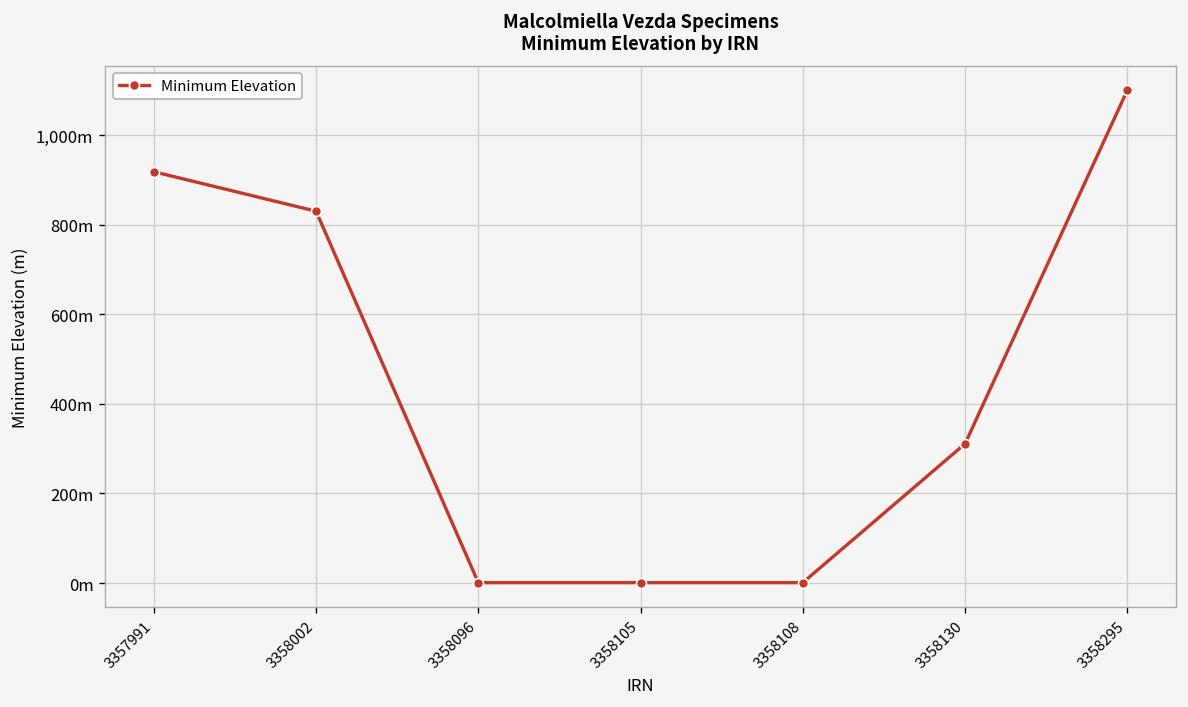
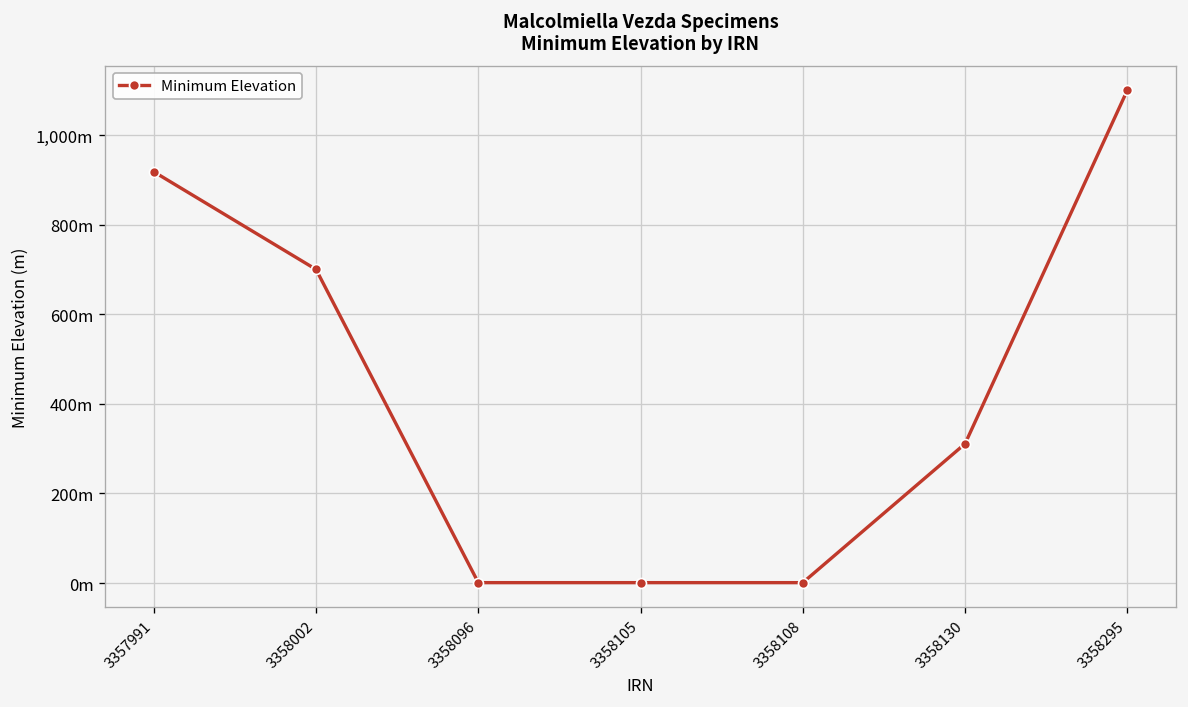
3358002: 830m -> 700m
